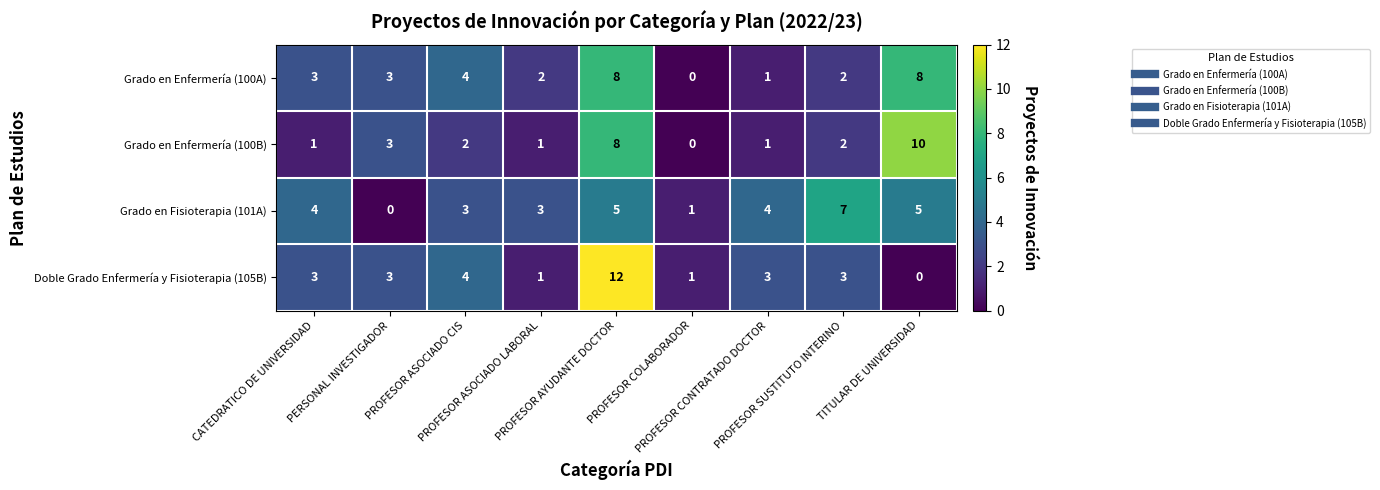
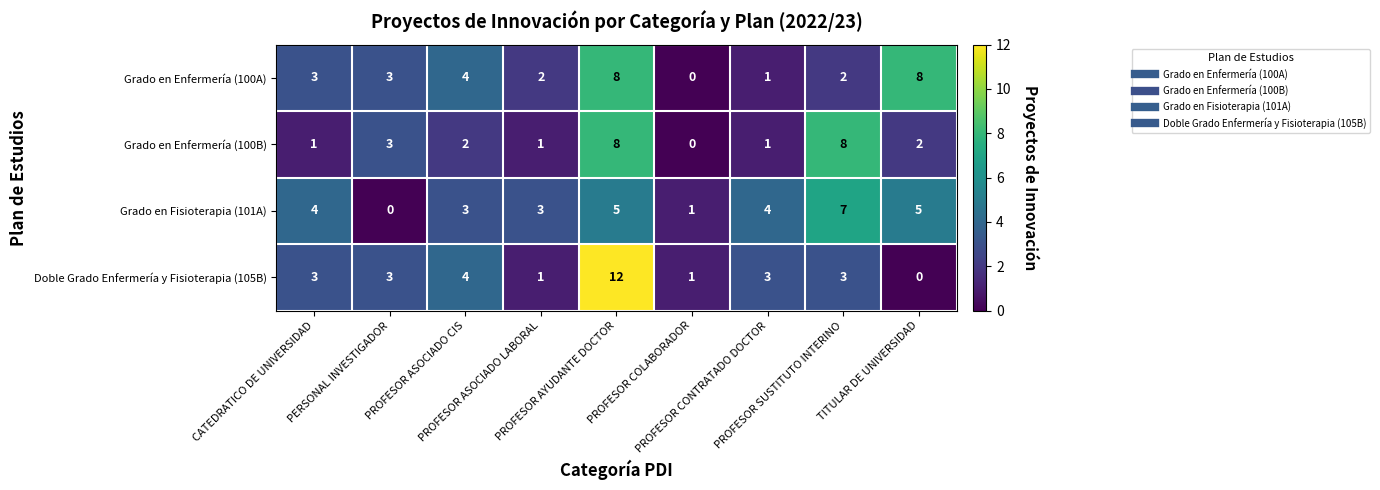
Grado en Enfermería (100B), PROFESOR SUSTITUTO INTERINO: 2 -> 8
Grado en Enfermería (100B), TITULAR DE UNIVERSIDAD: 10 -> 2
